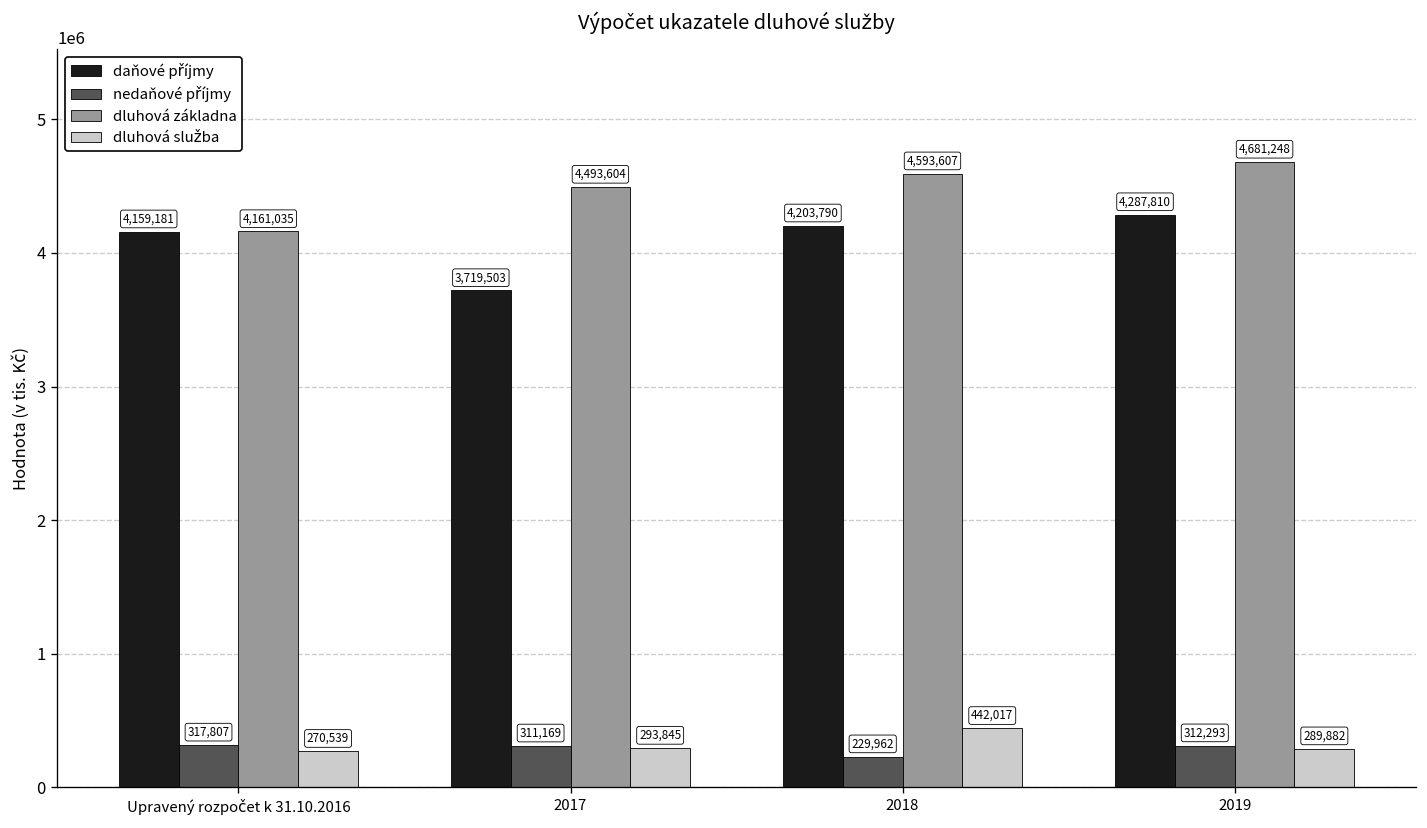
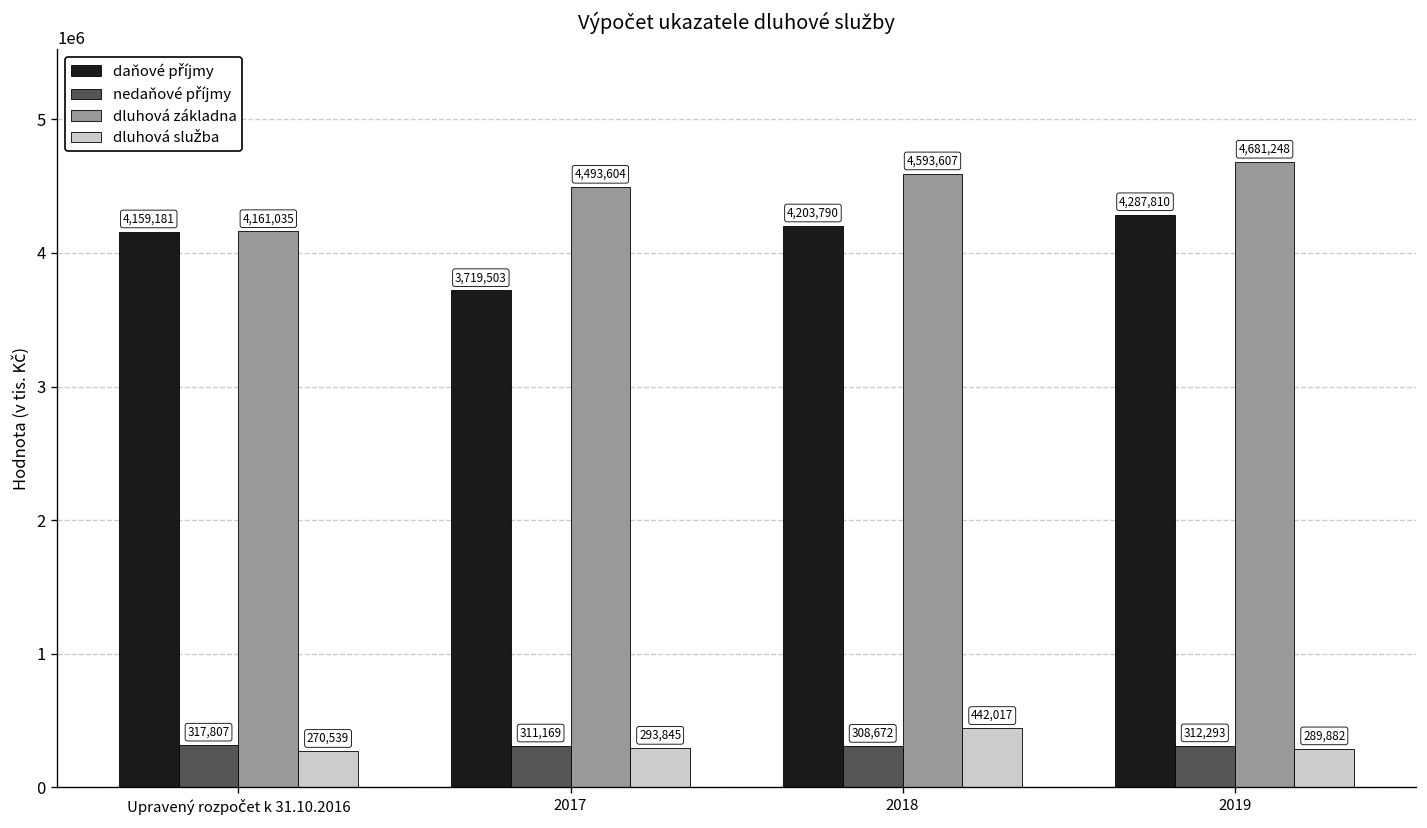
nedaňové příjmy, 2018: 229,962 -> 308,672
